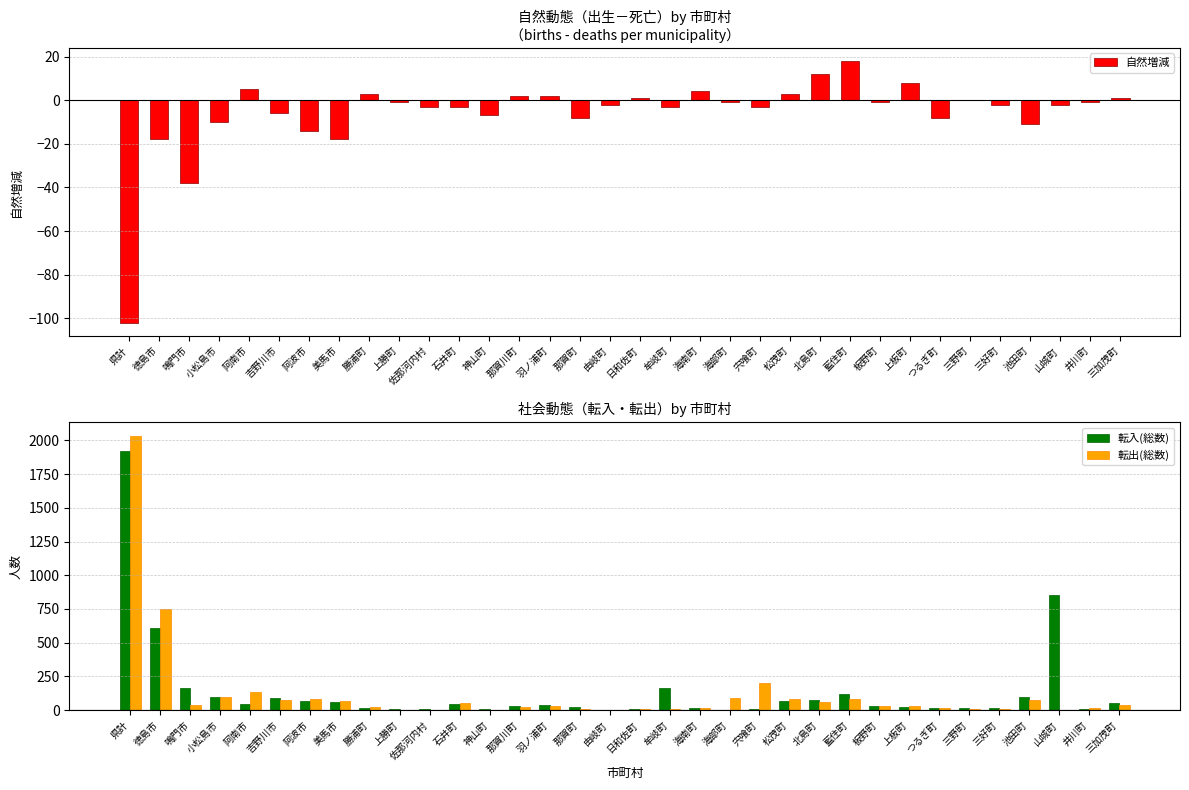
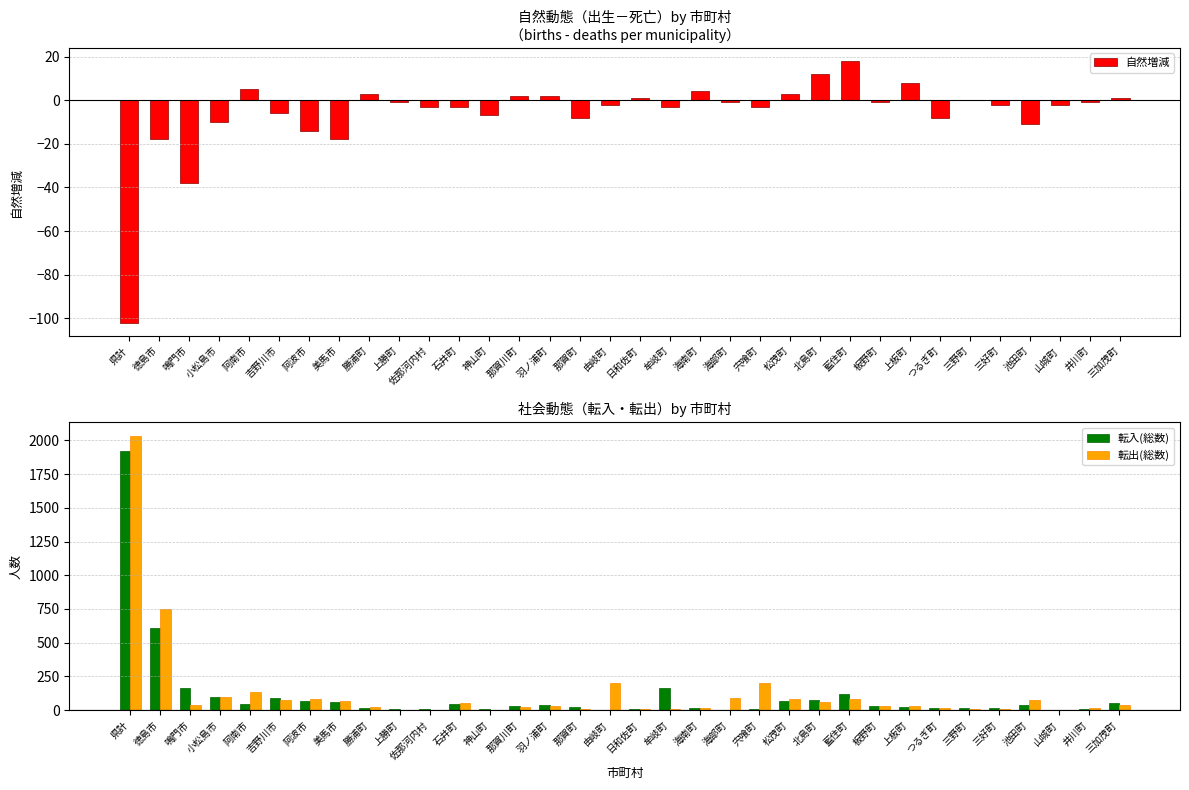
社会動態（転入・転出）by 市町村, 転出(総数), 由岐町: 0 -> 200
社会動態（転入・転出）by 市町村, 転入(総数), 池田町: 100 -> 40
社会動態（転入・転出）by 市町村, 転入(総数), 山城町: 850 -> 10
